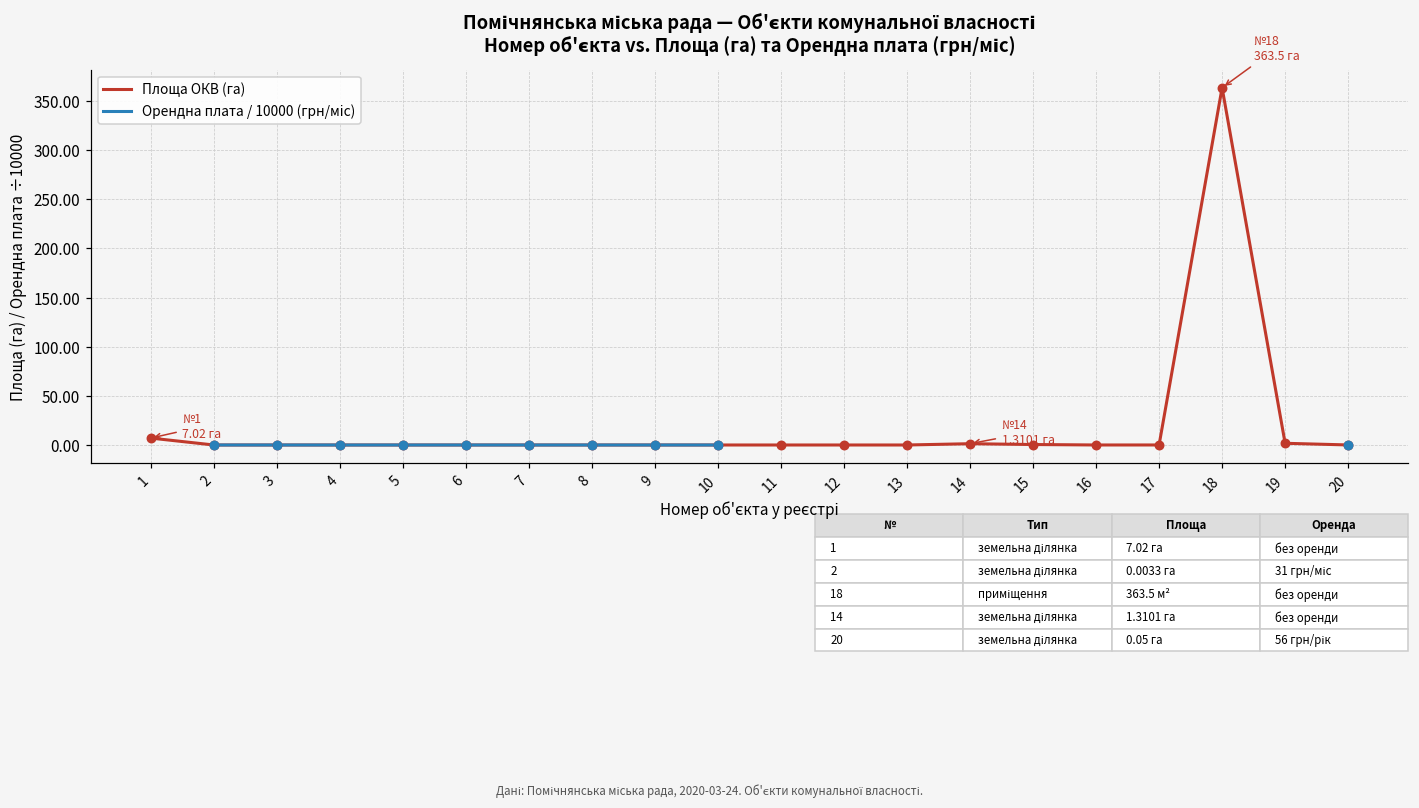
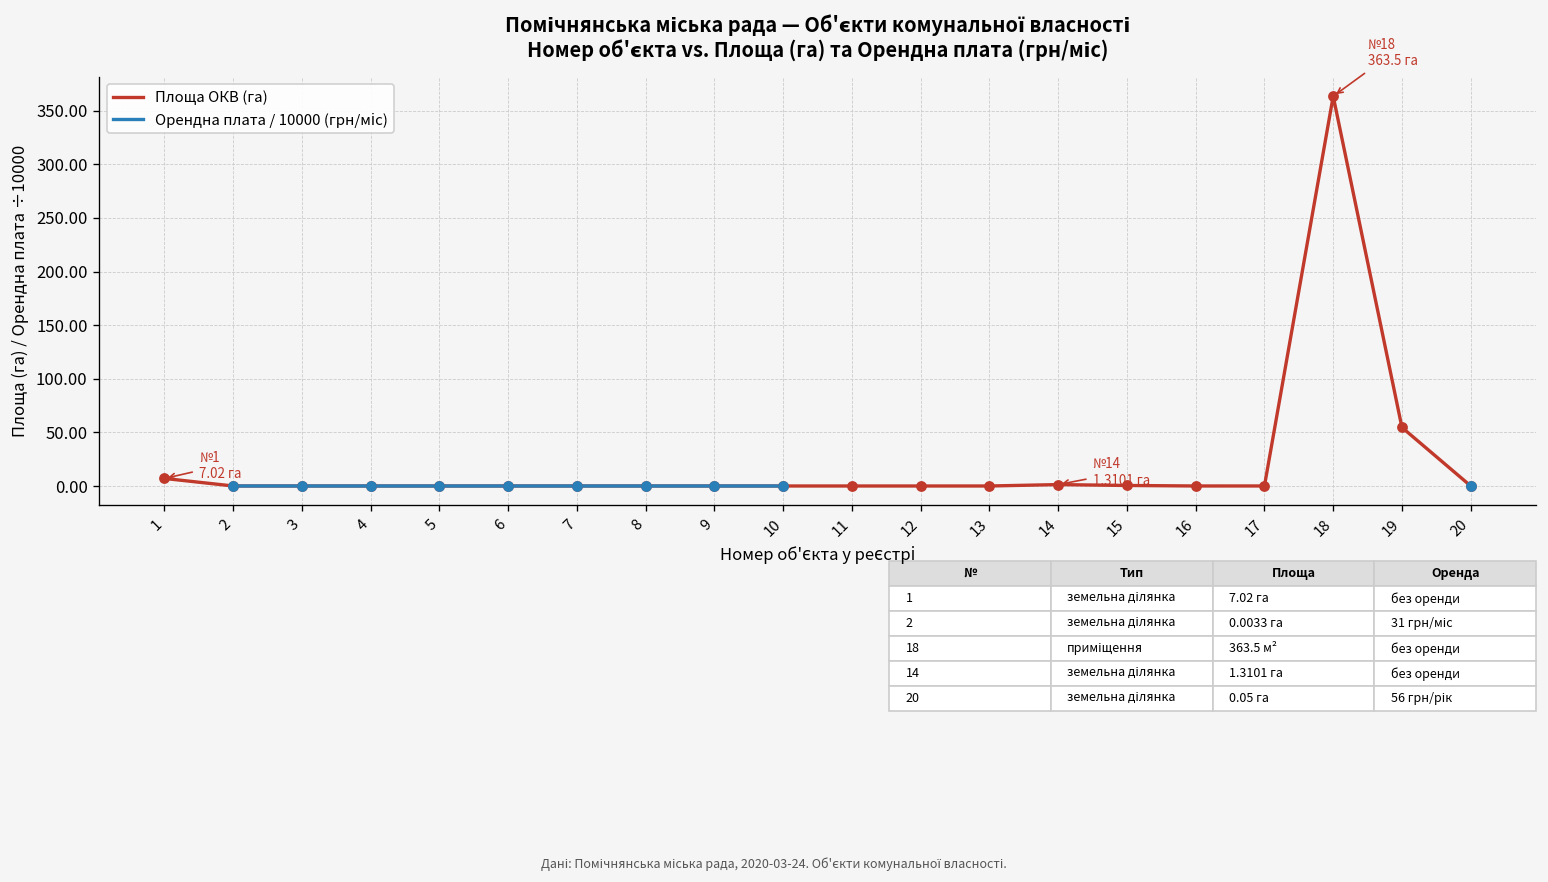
Площа ОКВ (га), 19: 0 -> 50
